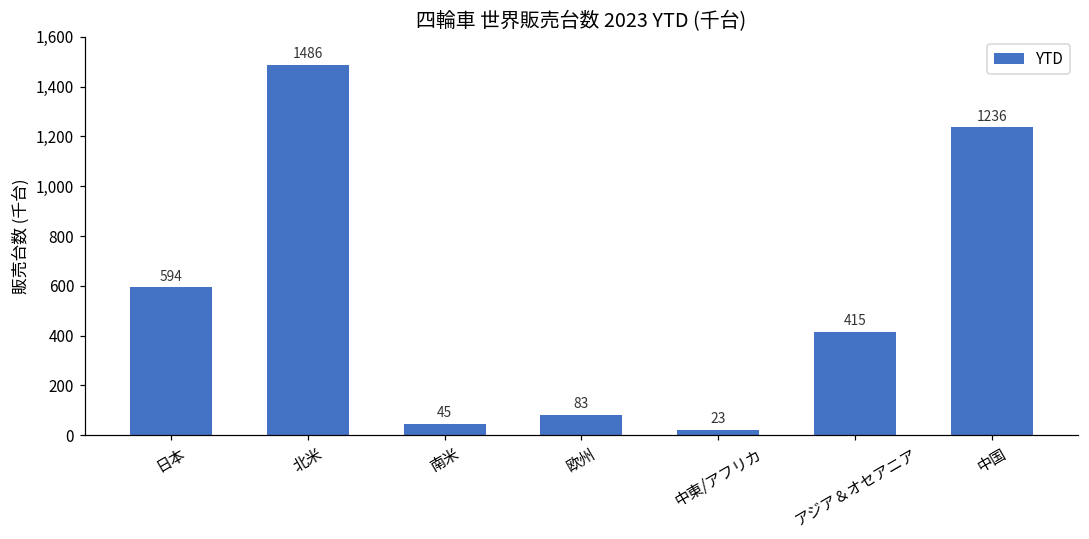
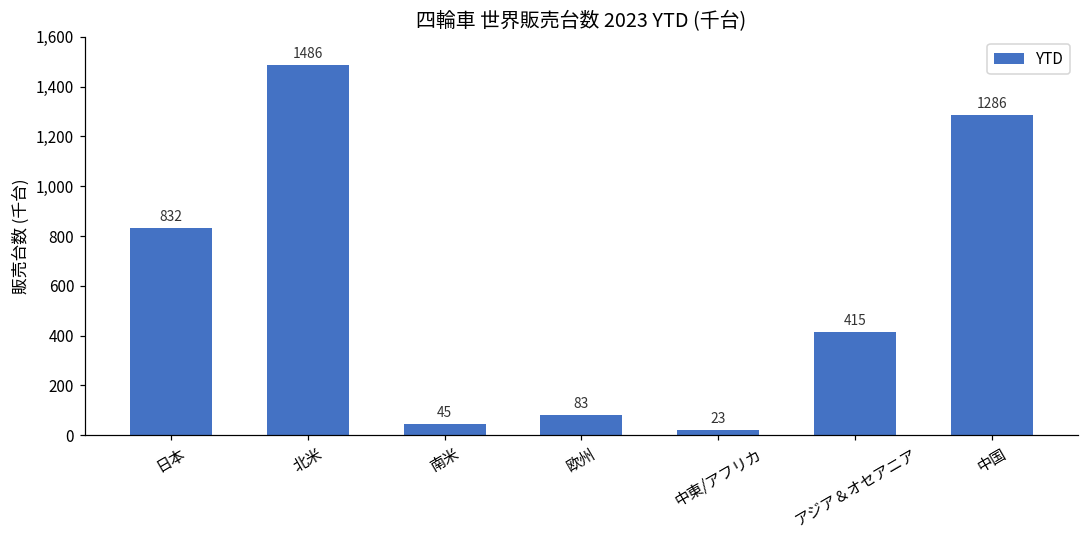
日本: 594 -> 832
中国: 1236 -> 1286
